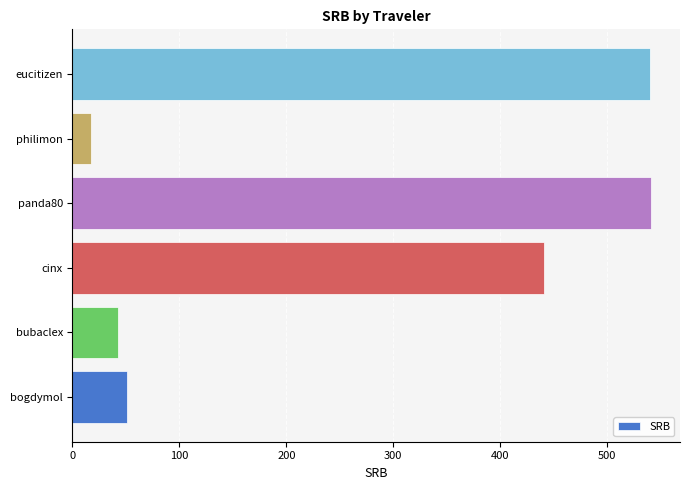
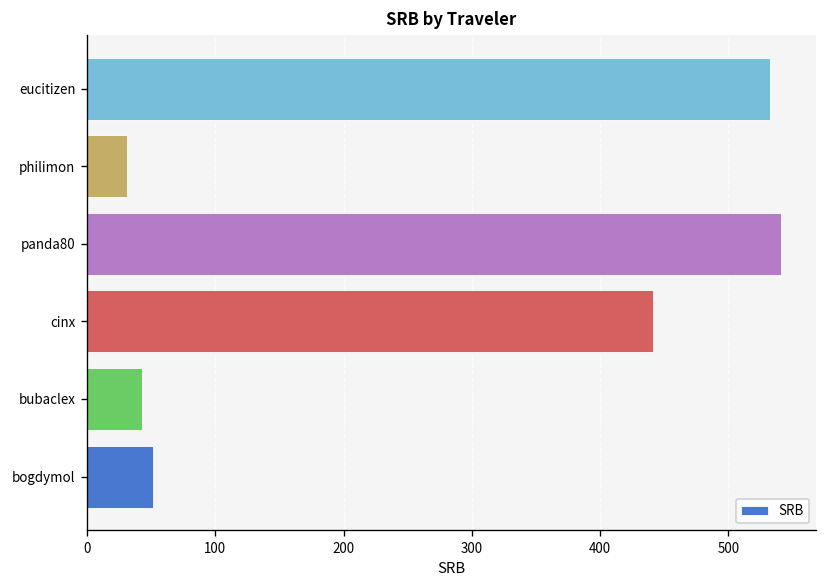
eucitizen: 540 -> 533
philimon: 17 -> 31
